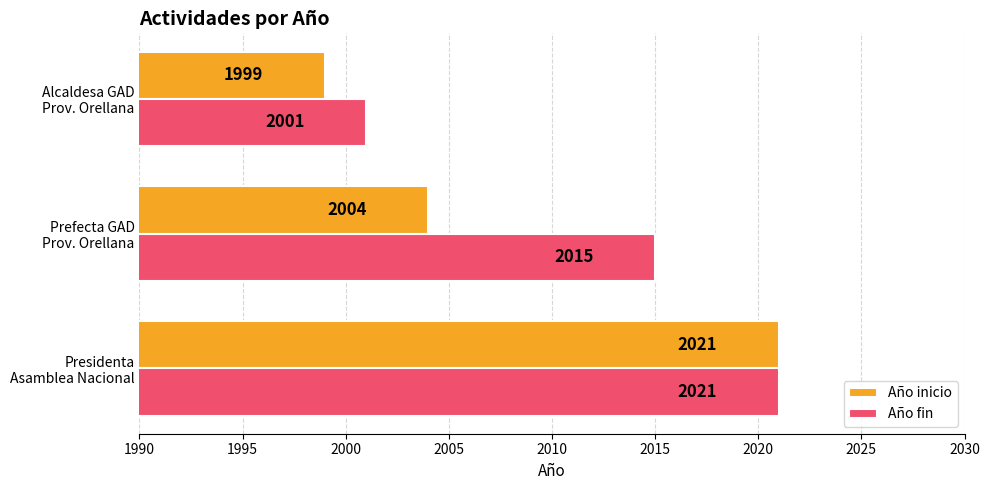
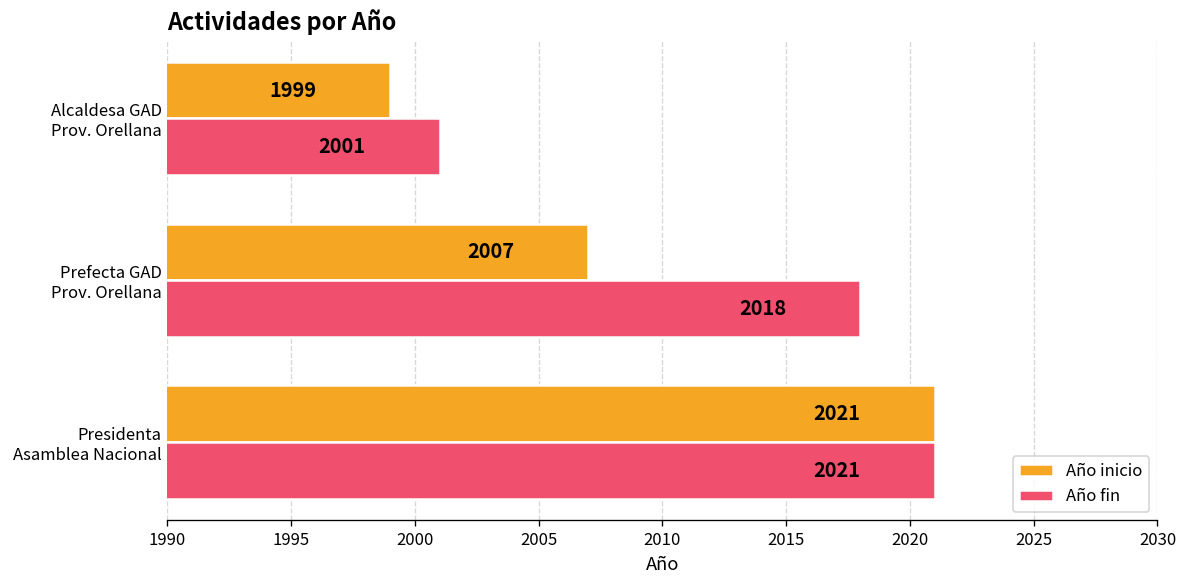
Año inicio, Prefecta GAD Prov. Orellana: 2004 -> 2007
Año fin, Prefecta GAD Prov. Orellana: 2015 -> 2018
